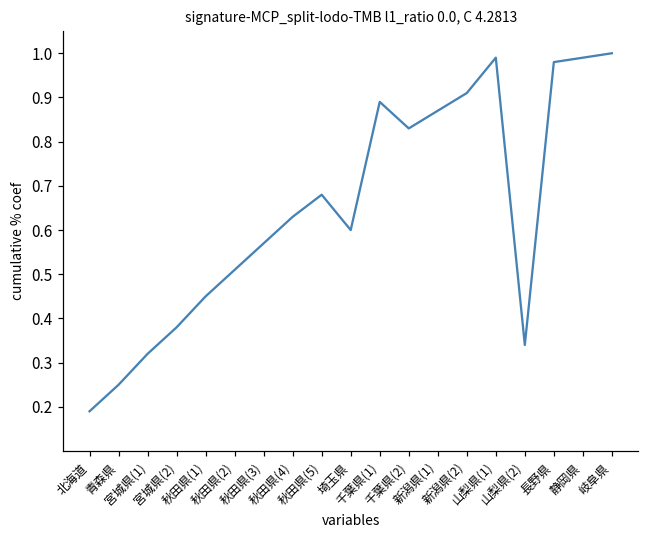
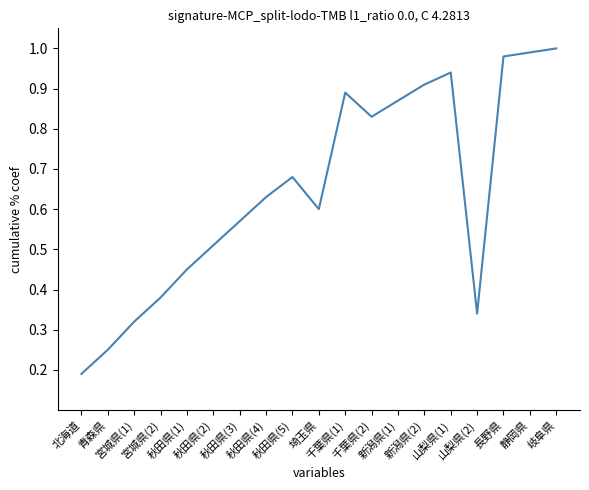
山梨県(1): 0.99 -> 0.94
